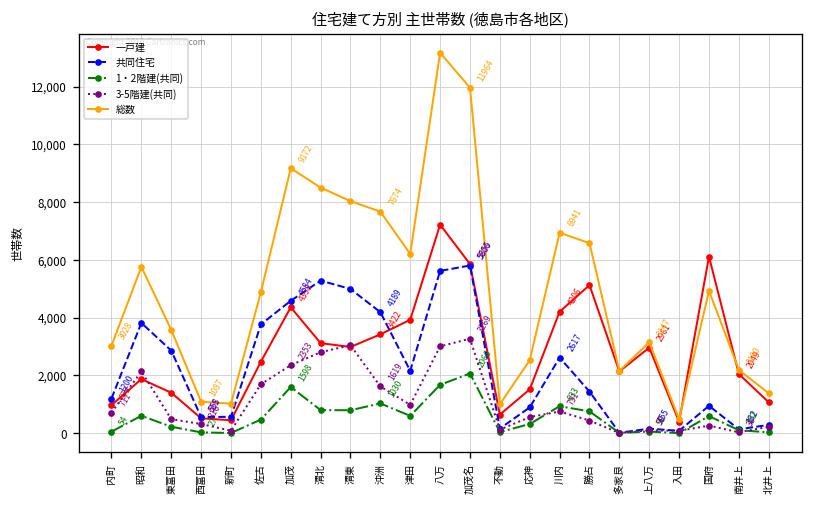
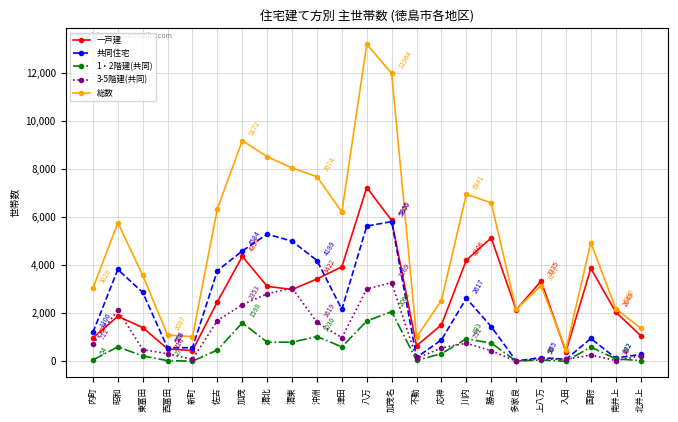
総数, 佐古: 4,900 -> 6,300
一戸建, 上八万: 2961 -> 3335
一戸建, 国府: 6,100 -> 3,900
